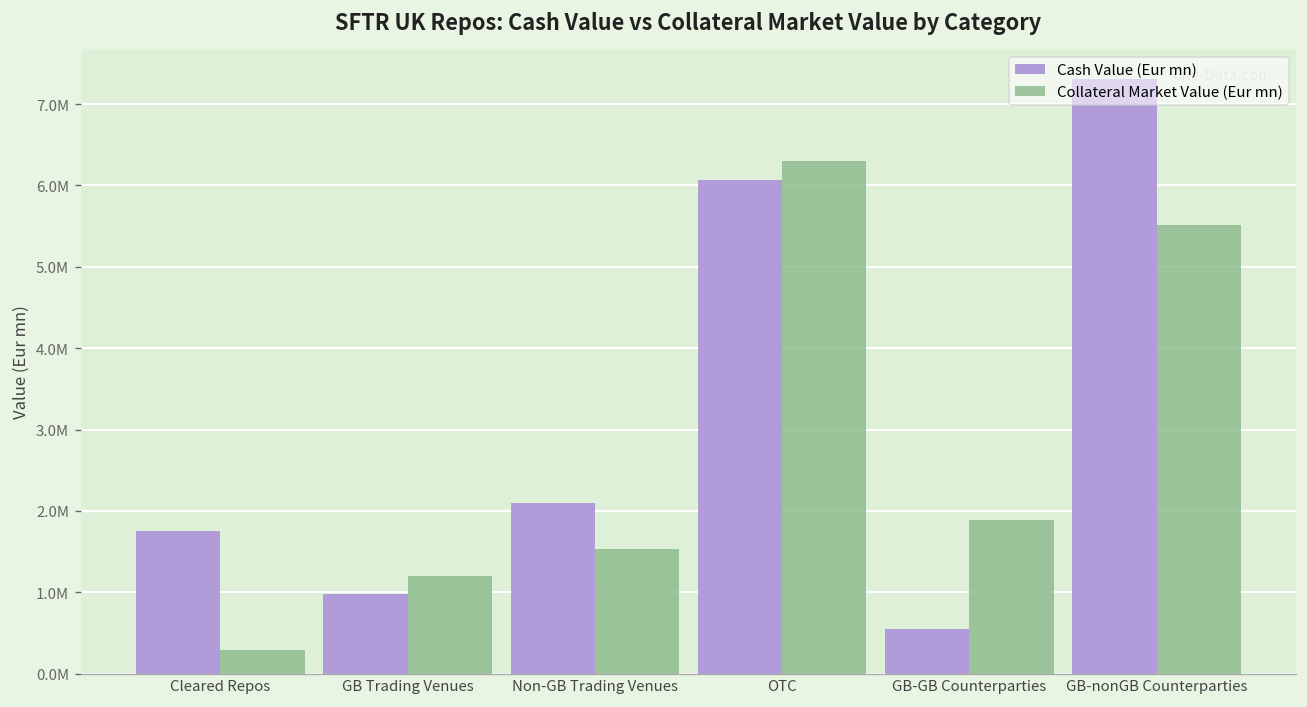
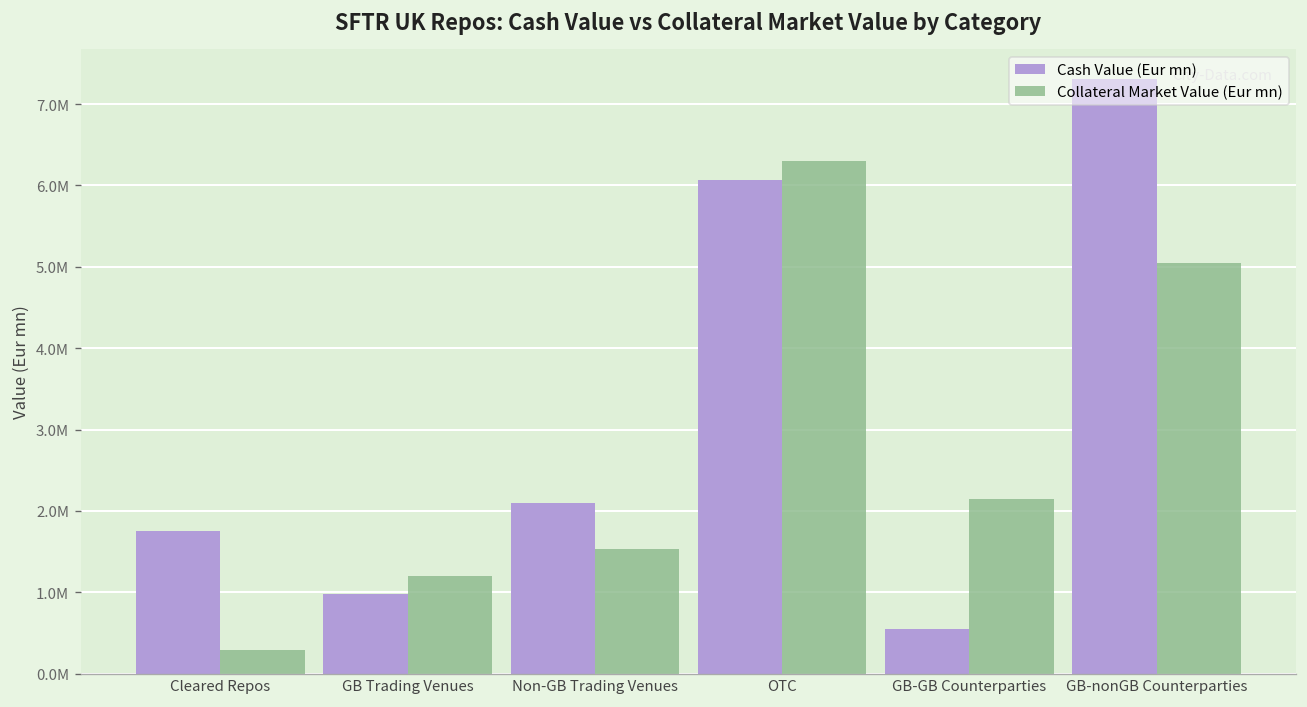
Collateral Market Value (Eur mn), GB-GB Counterparties: 1900000 -> 2100000
Collateral Market Value (Eur mn), GB-nonGB Counterparties: 5500000 -> 5000000
